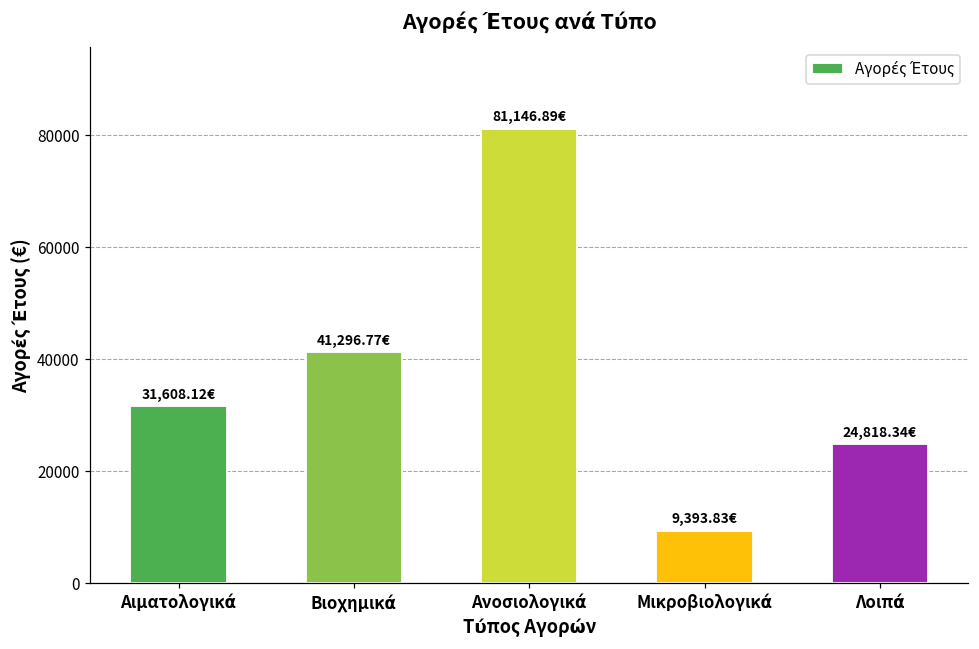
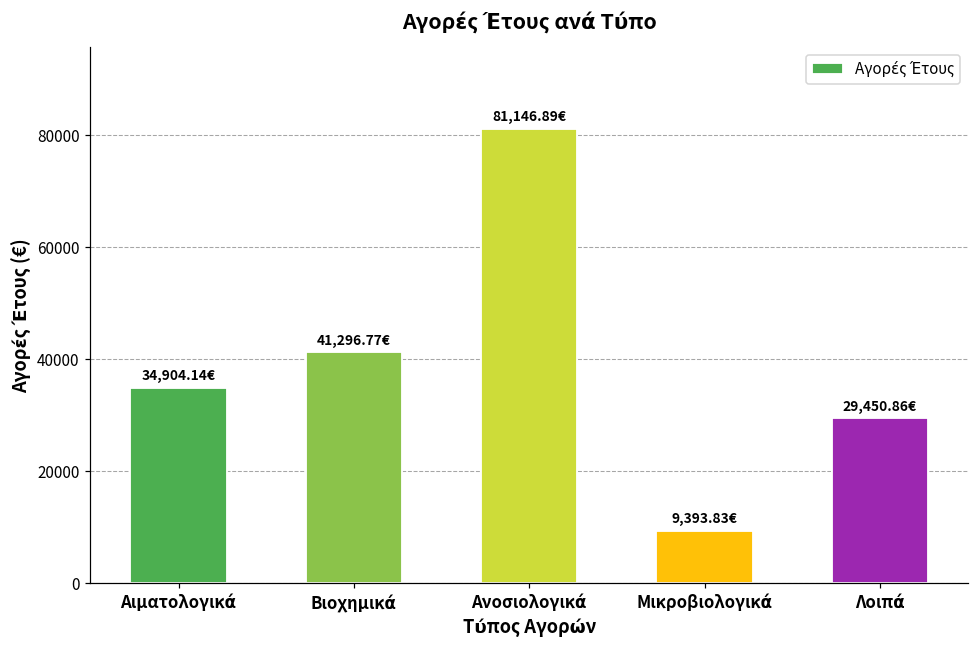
Αιματολογικά: 31,608.12€ -> 34,904.14€
Λοιπά: 24,818.34€ -> 29,450.86€
